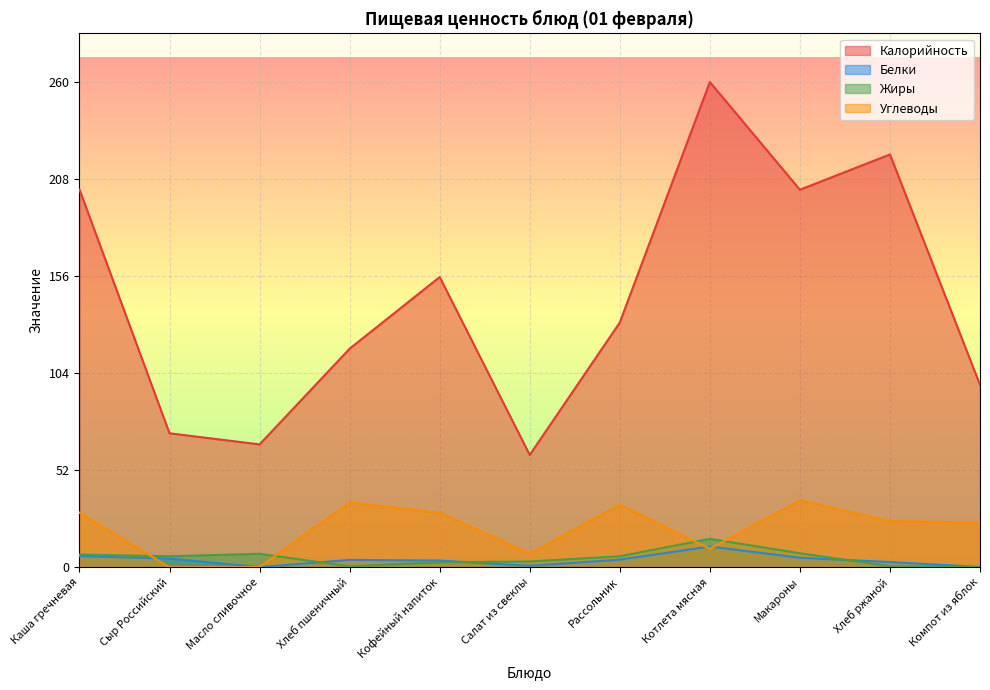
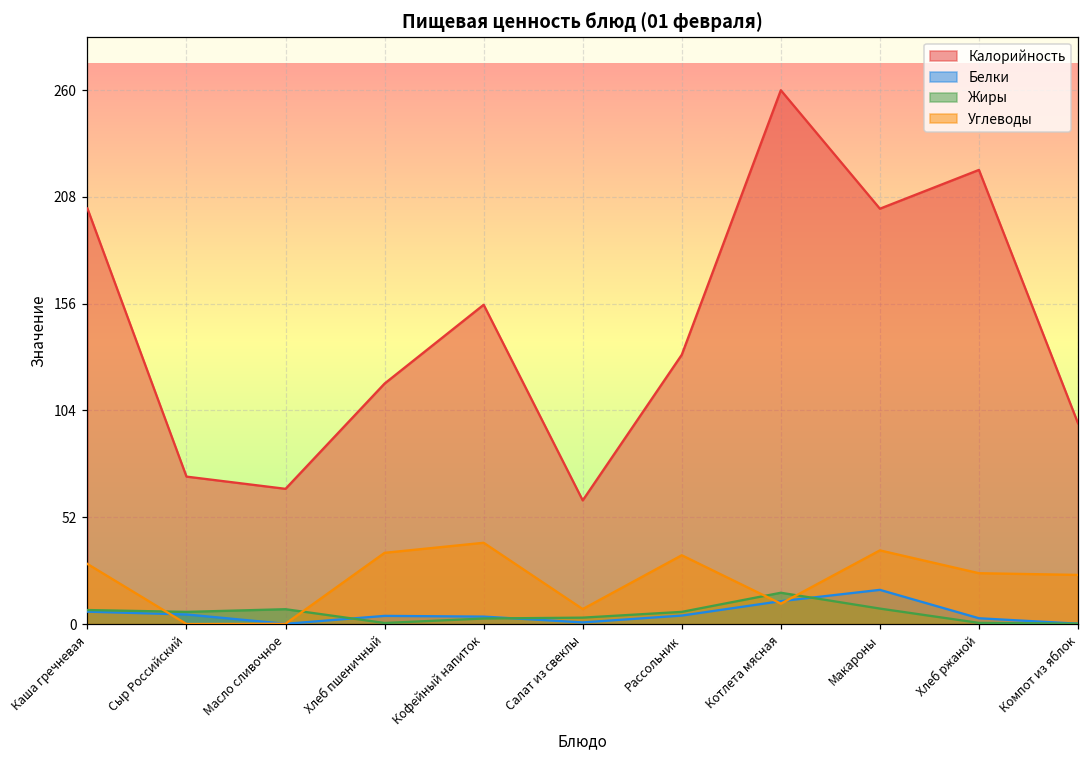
Углеводы, Кофейный напиток: 29 -> 40
Белки, Макароны: 5 -> 17
